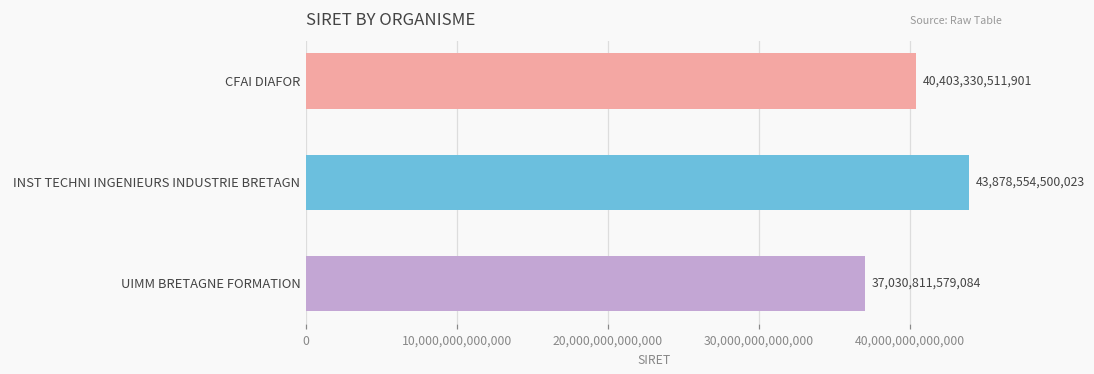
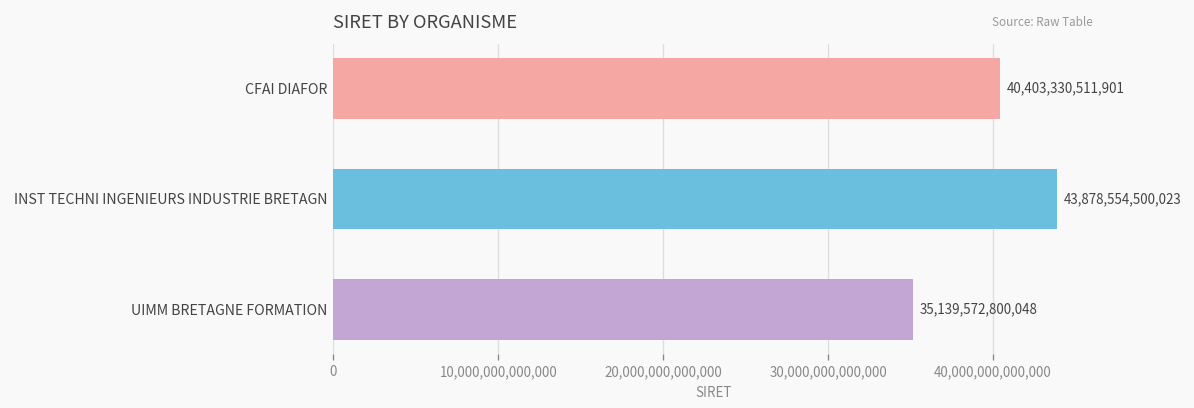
UIMM BRETAGNE FORMATION: 37,030,811,579,084 -> 35,139,572,800,048
